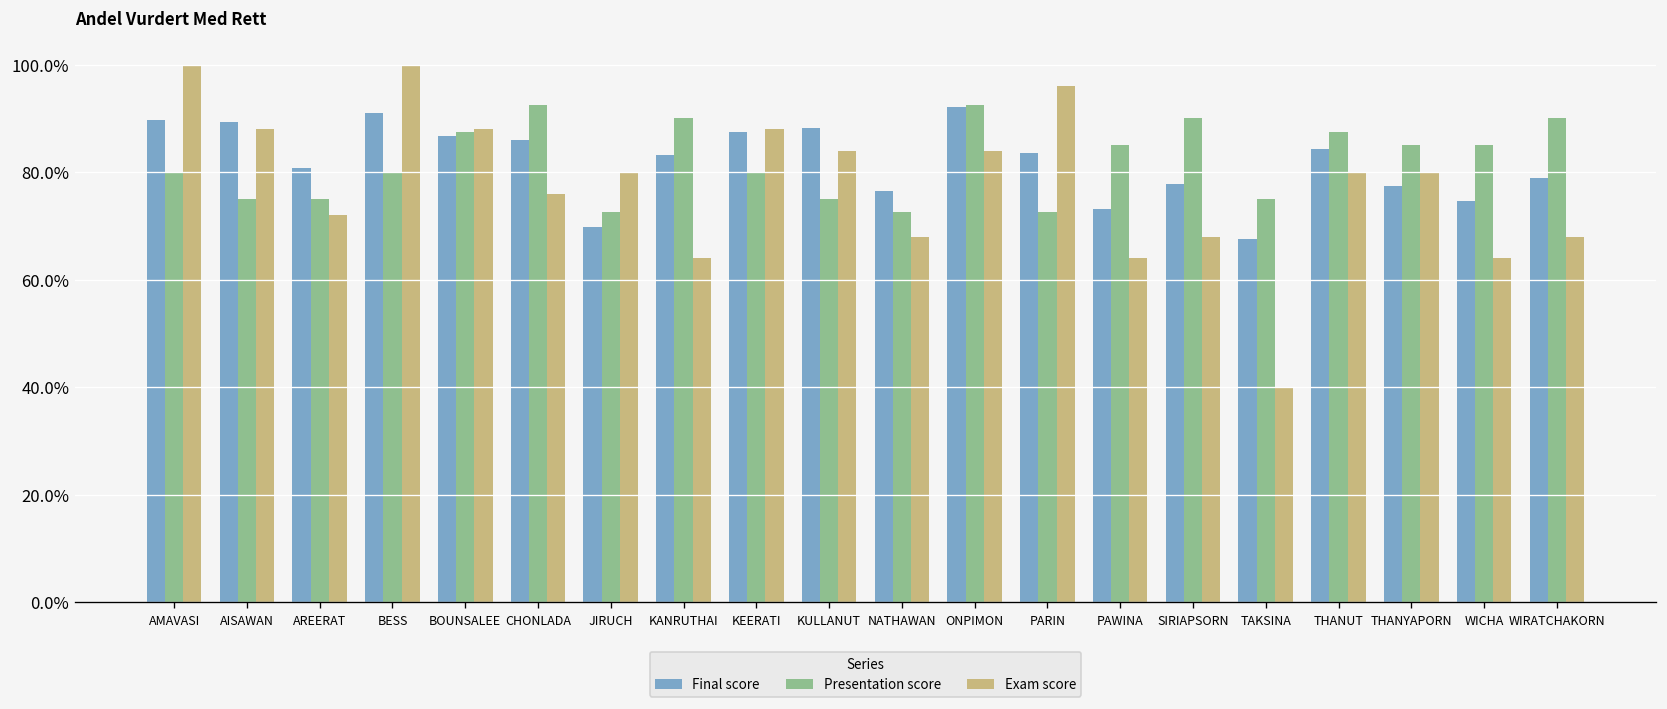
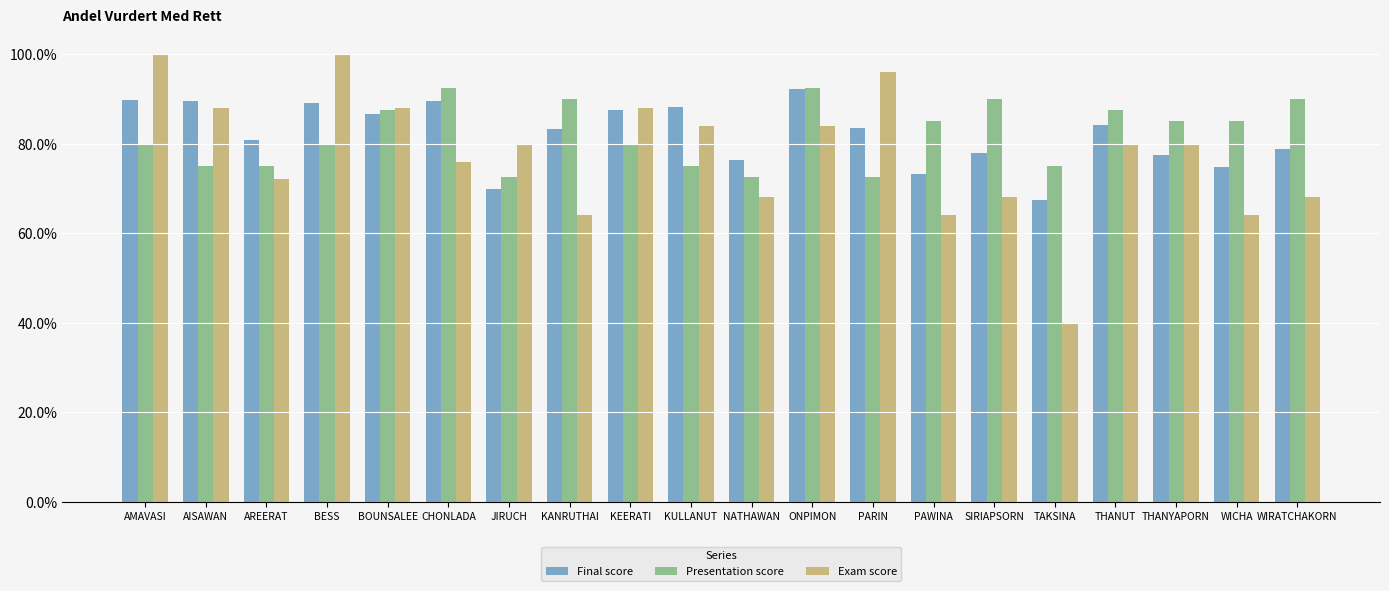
Final score, BESS: 91% -> 89%
Final score, CHONLADA: 86% -> 90%
